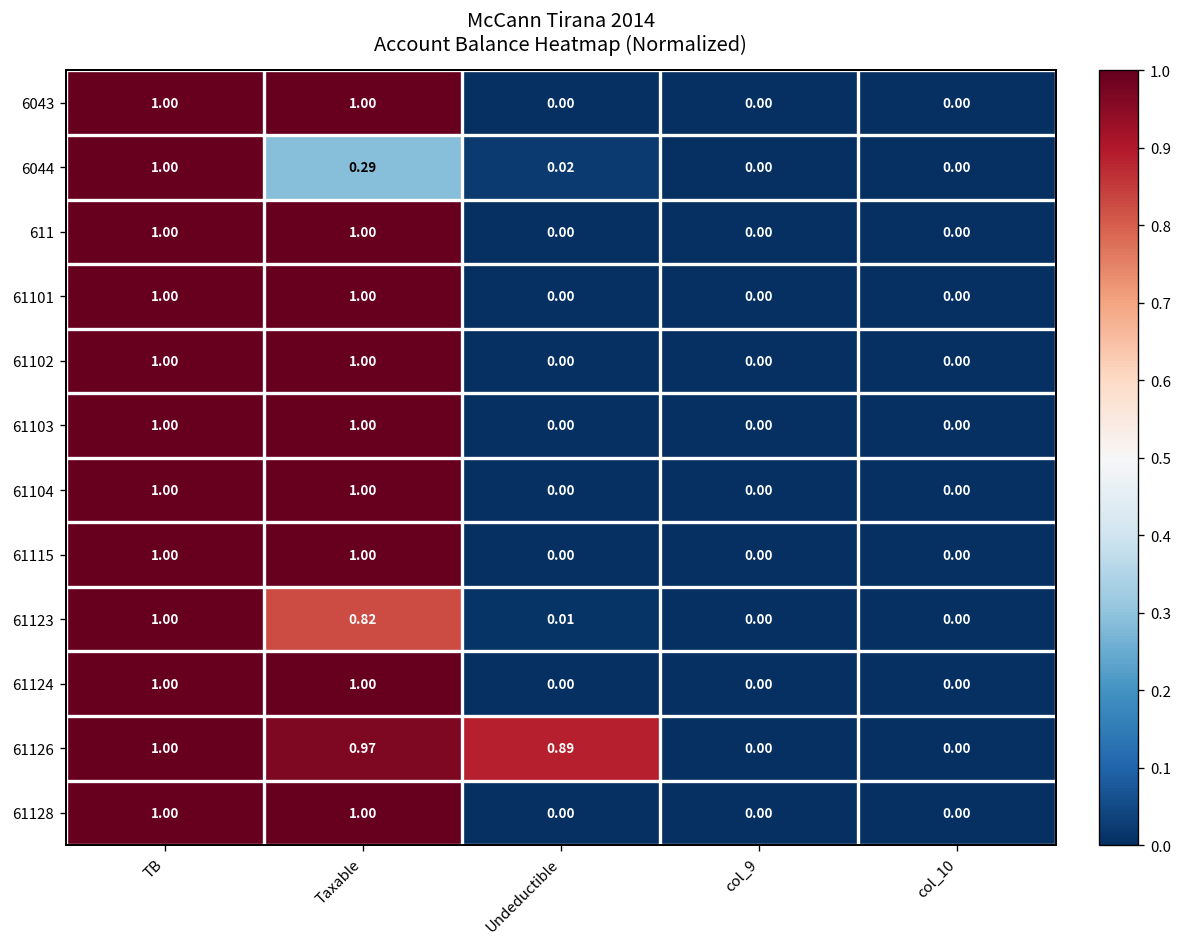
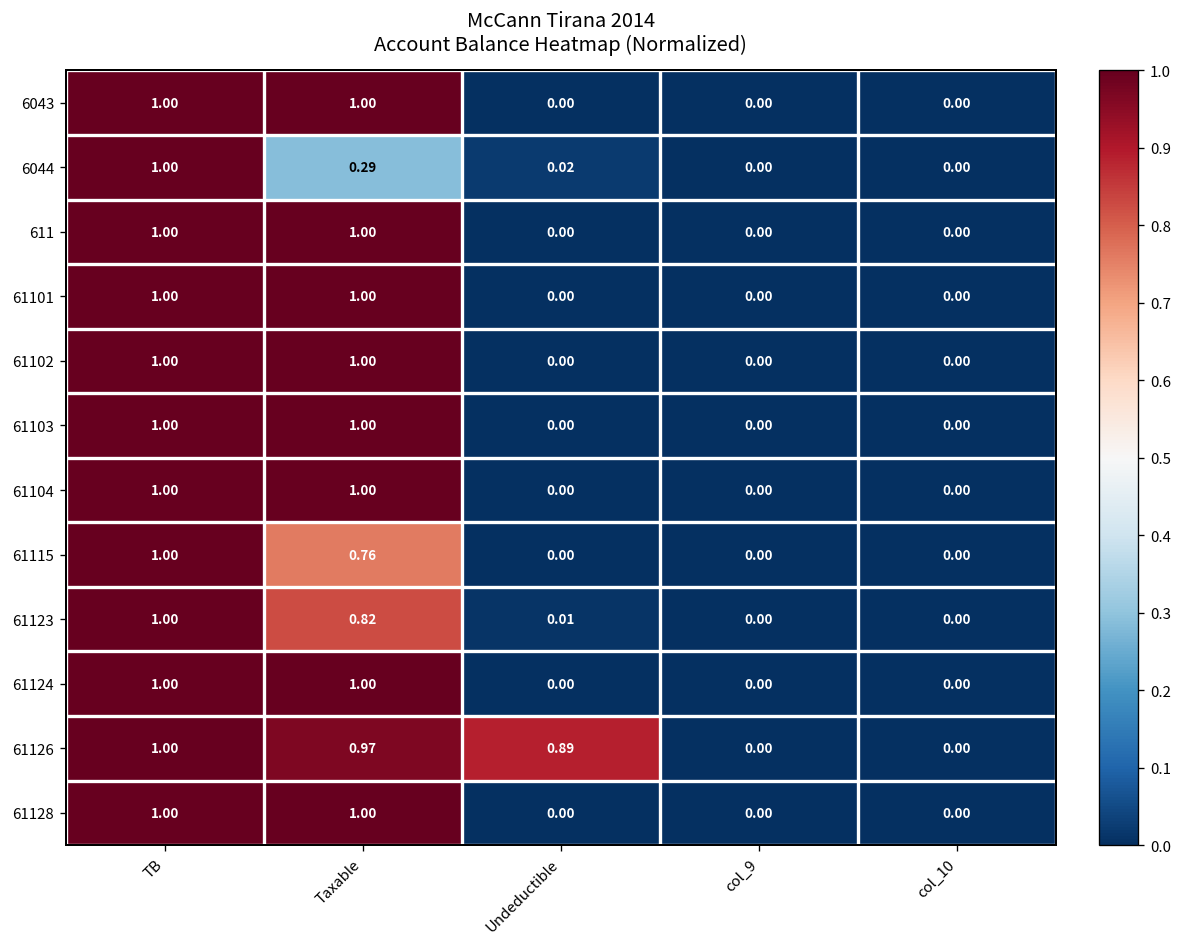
61115, Taxable: 1.00 -> 0.76
